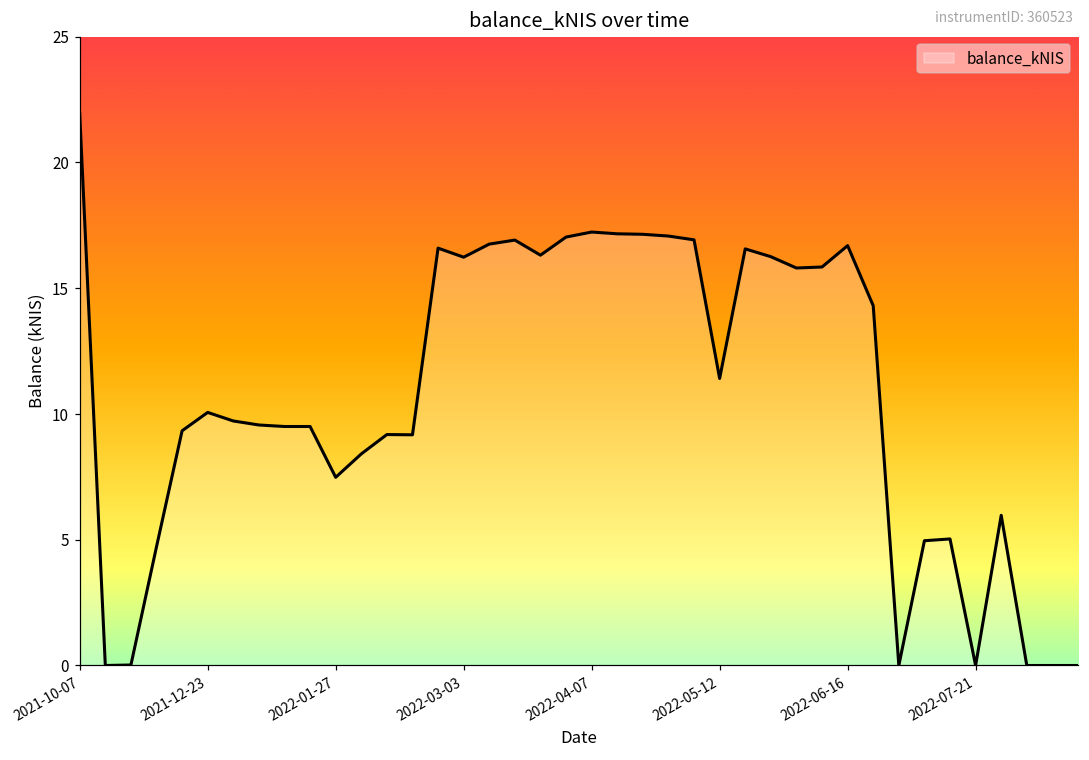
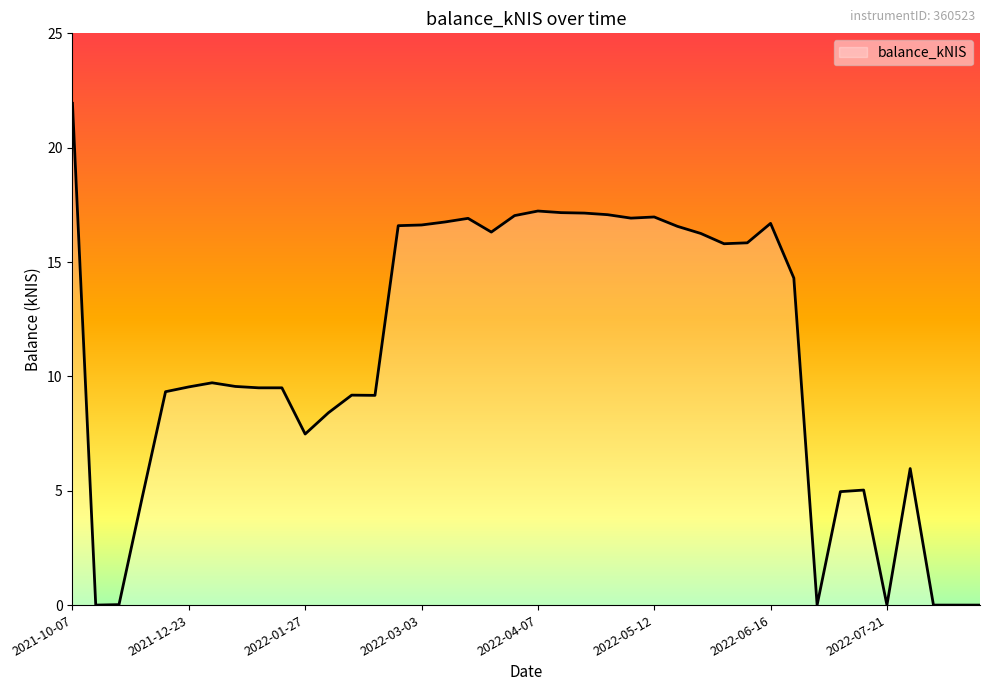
2021-12-23: 10.1 -> 9.5
2022-03-03: 16.2 -> 16.6
2022-05-12: 11.4 -> 17.0
